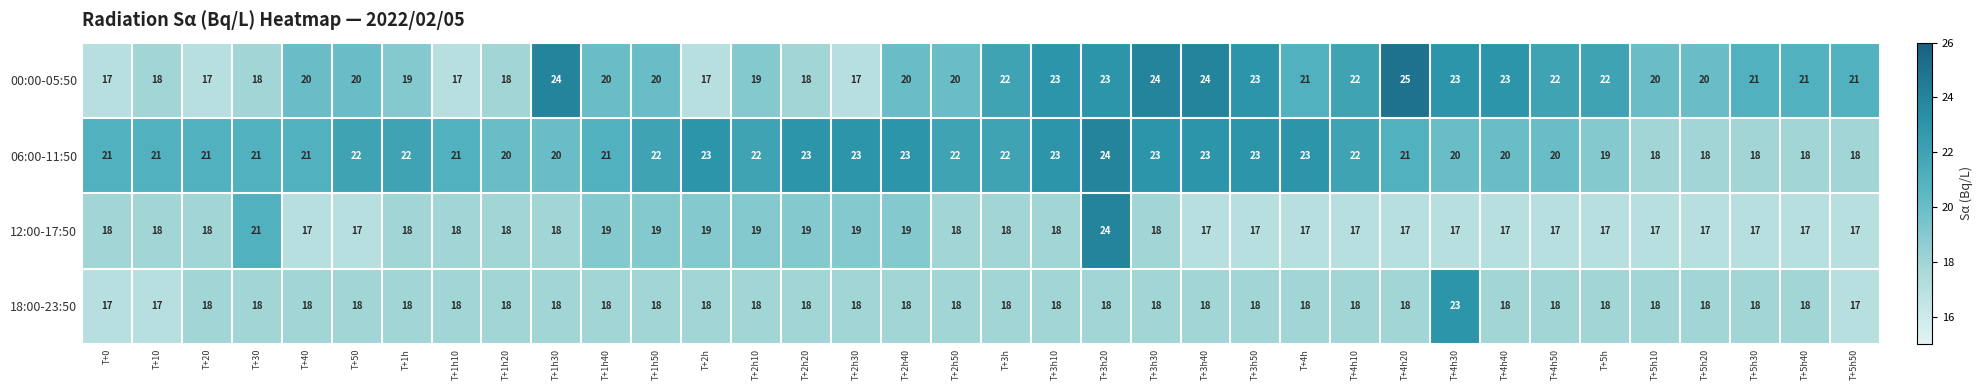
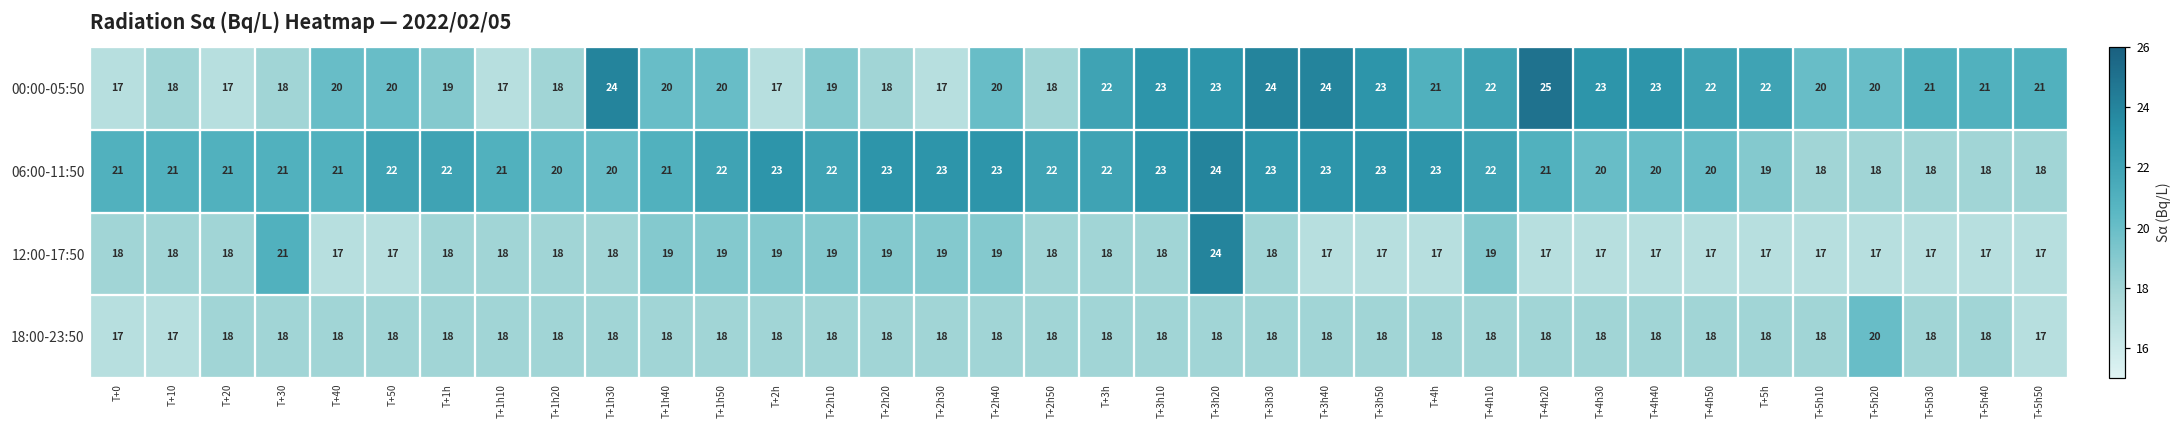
00:00-05:50, T+2h50: 20 -> 18
12:00-17:50, T+4h10: 17 -> 19
18:00-23:50, T+4h30: 23 -> 18
18:00-23:50, T+5h20: 18 -> 20
